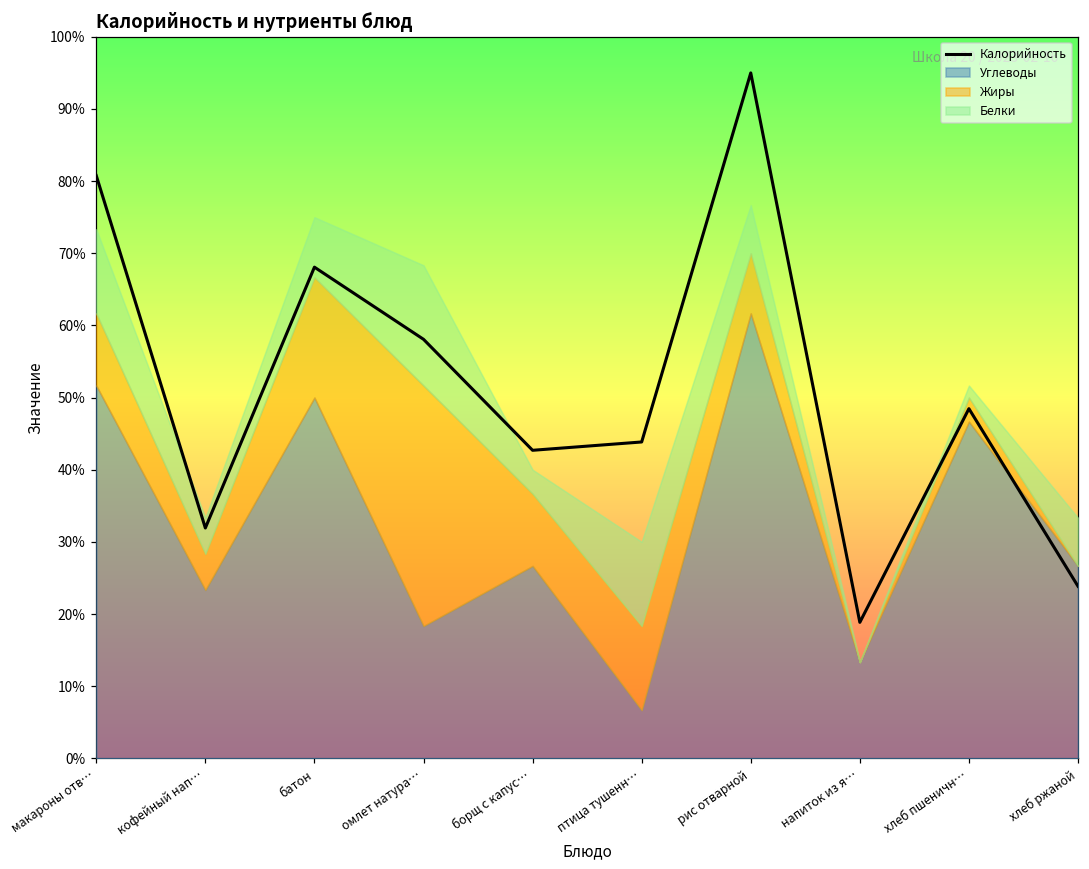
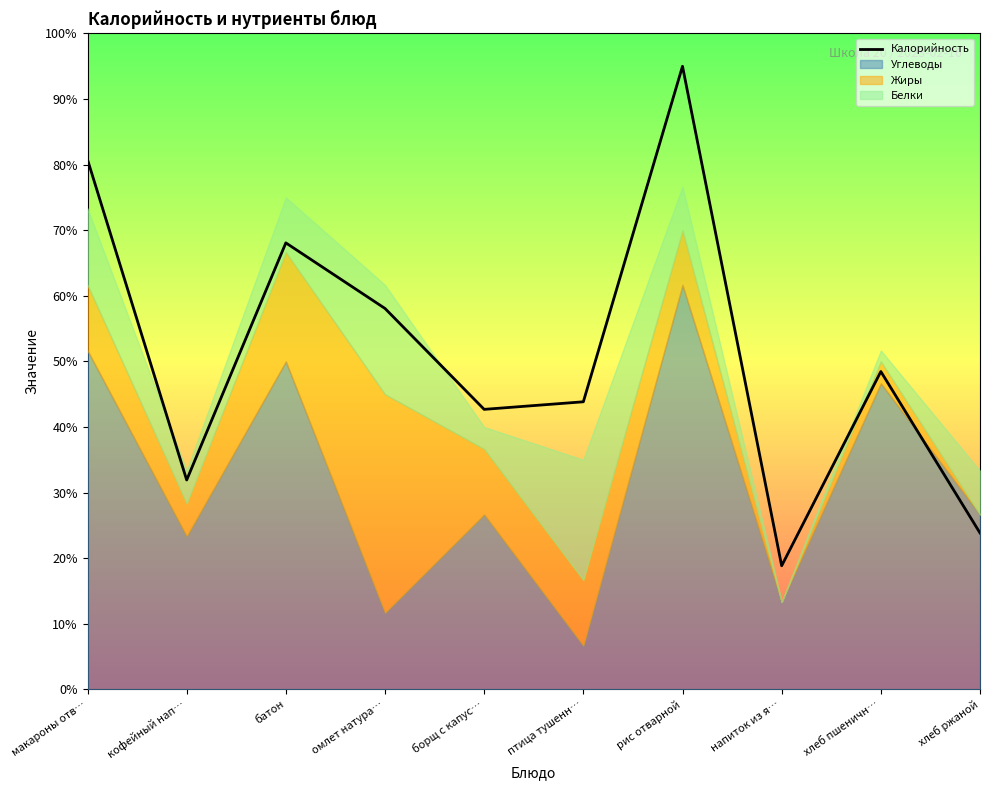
Углеводы, омлет натура…: 18% -> 12%
Жиры, птица тушенн…: 12% -> 10%
Белки, птица тушенн…: 12% -> 18%
